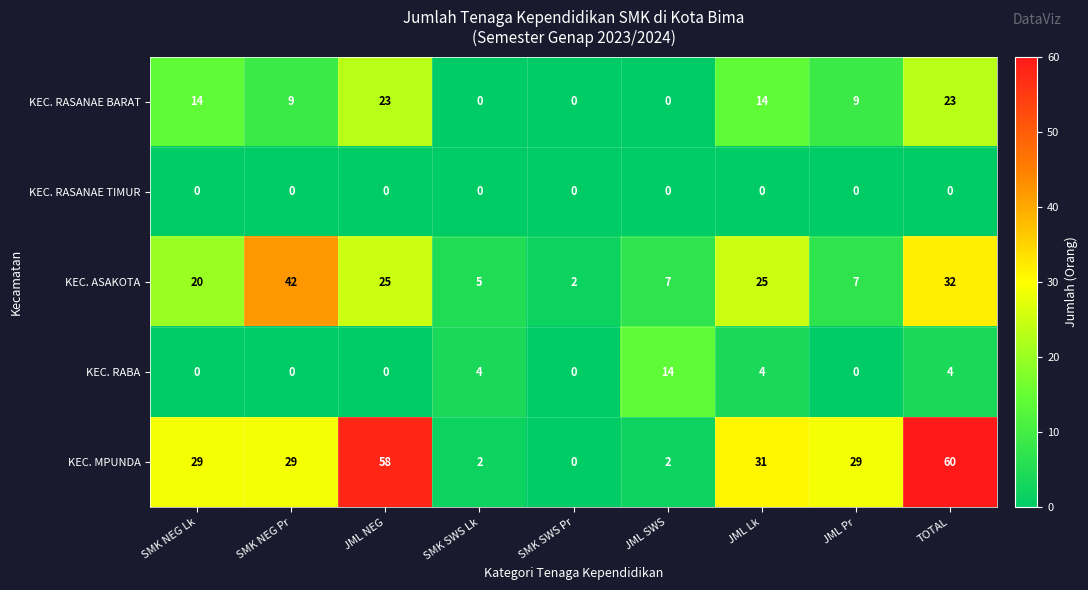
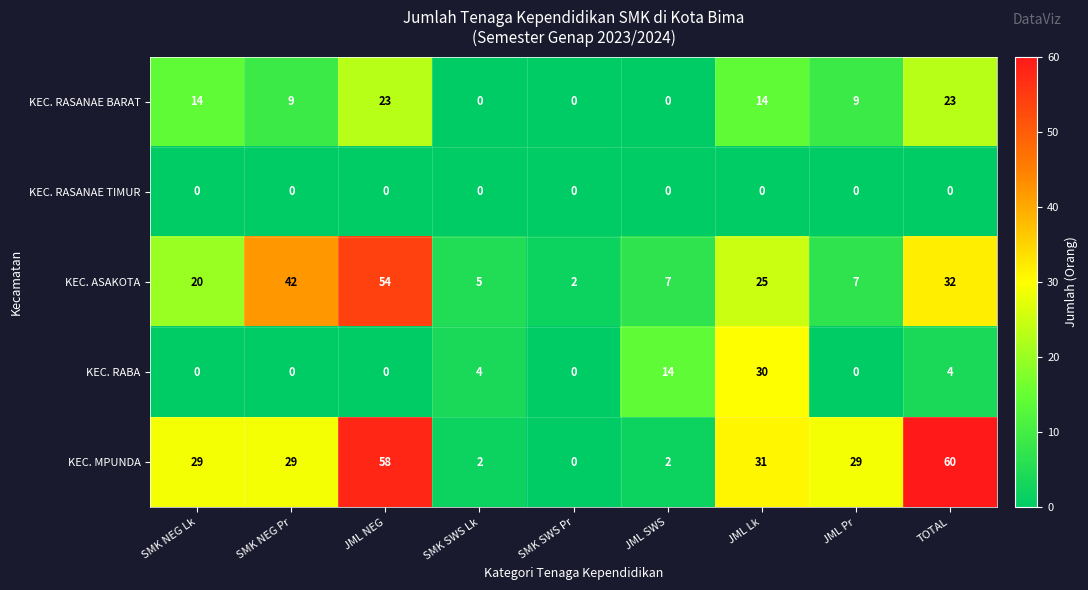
KEC. ASAKOTA, JML NEG: 25 -> 54
KEC. RABA, JML Lk: 4 -> 30
